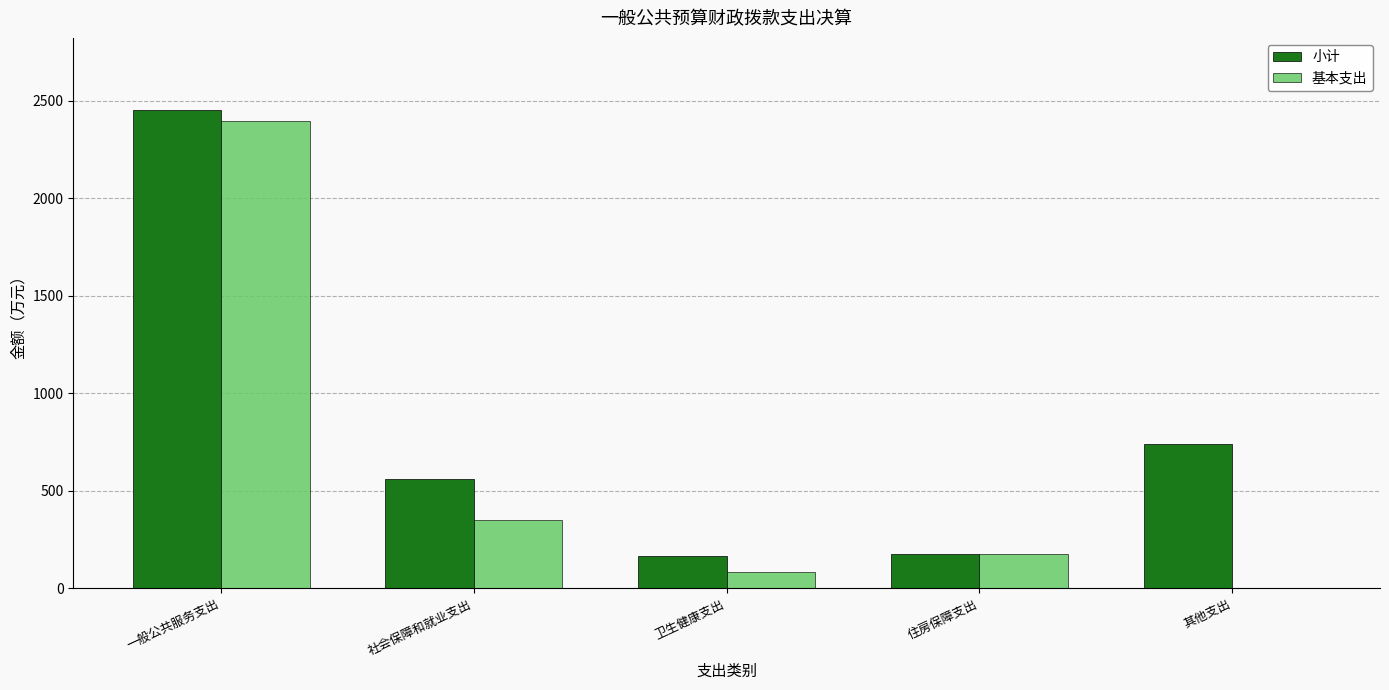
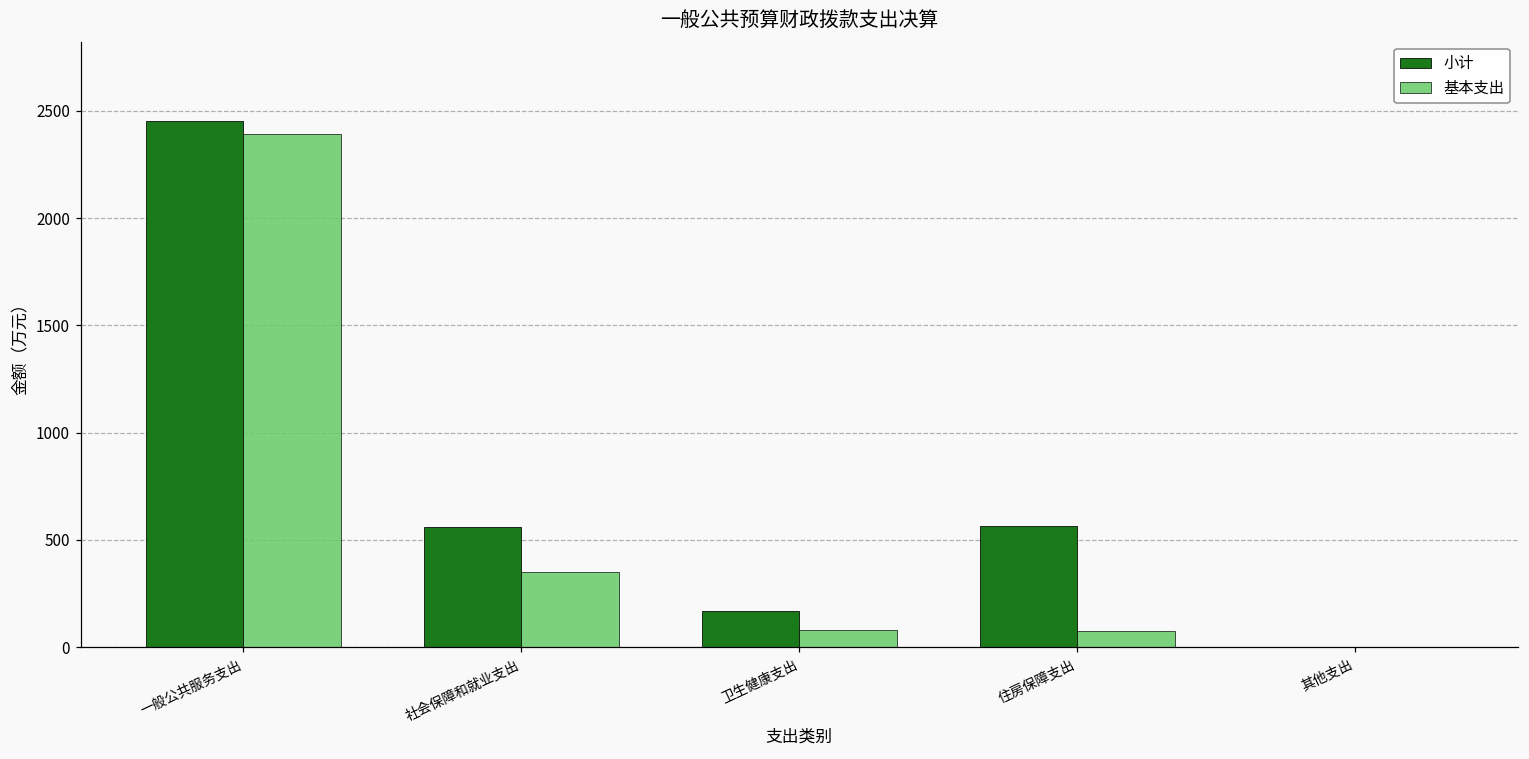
小计, 住房保障支出: 180 -> 560
基本支出, 住房保障支出: 180 -> 80
小计, 其他支出: 740 -> 0
